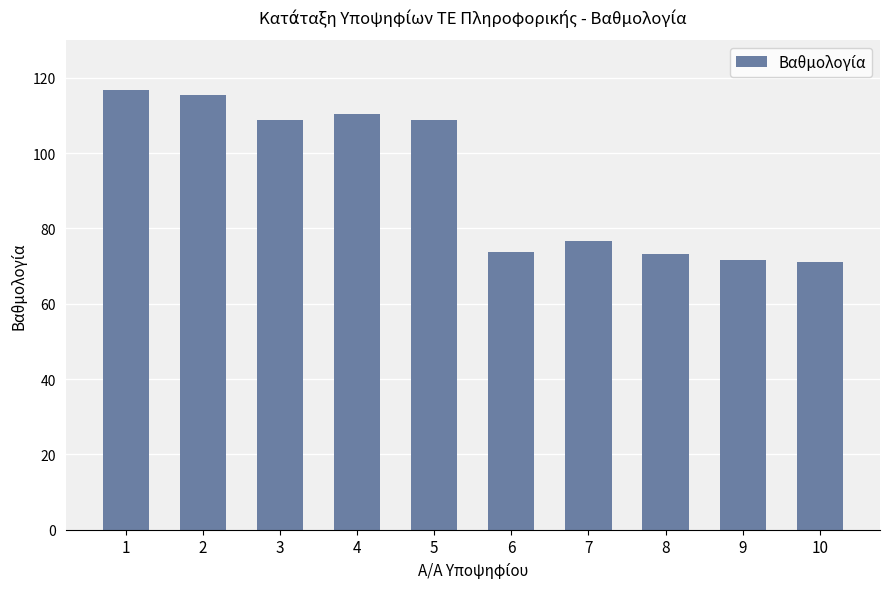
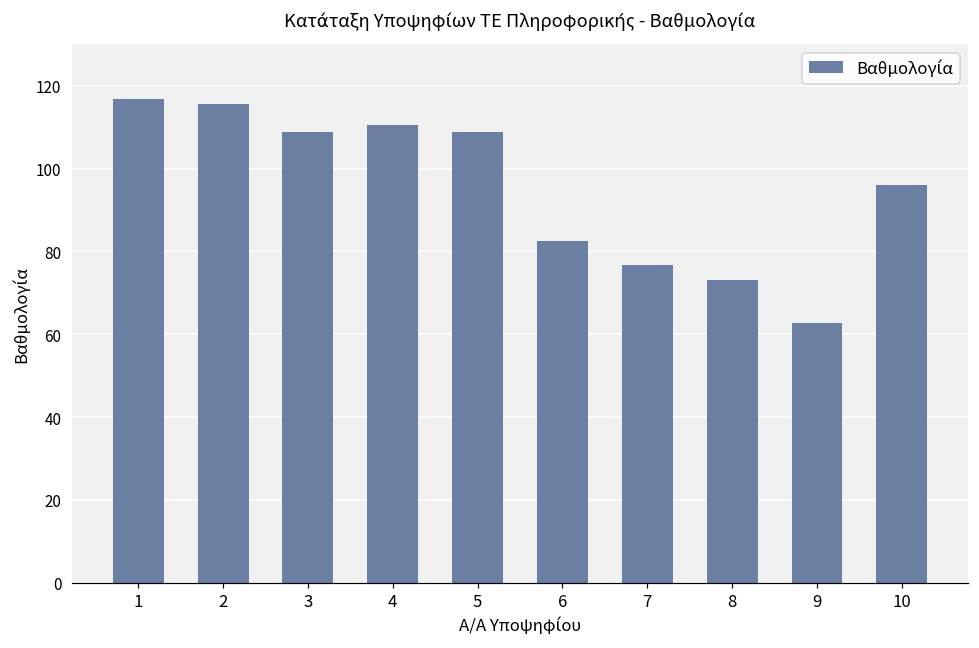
6: 74 -> 83
9: 72 -> 63
10: 71 -> 96
